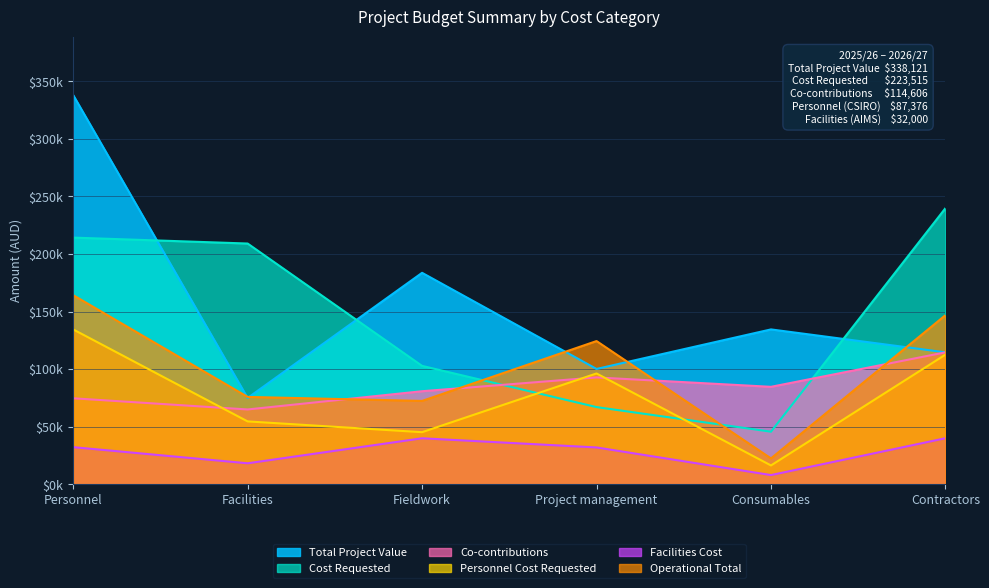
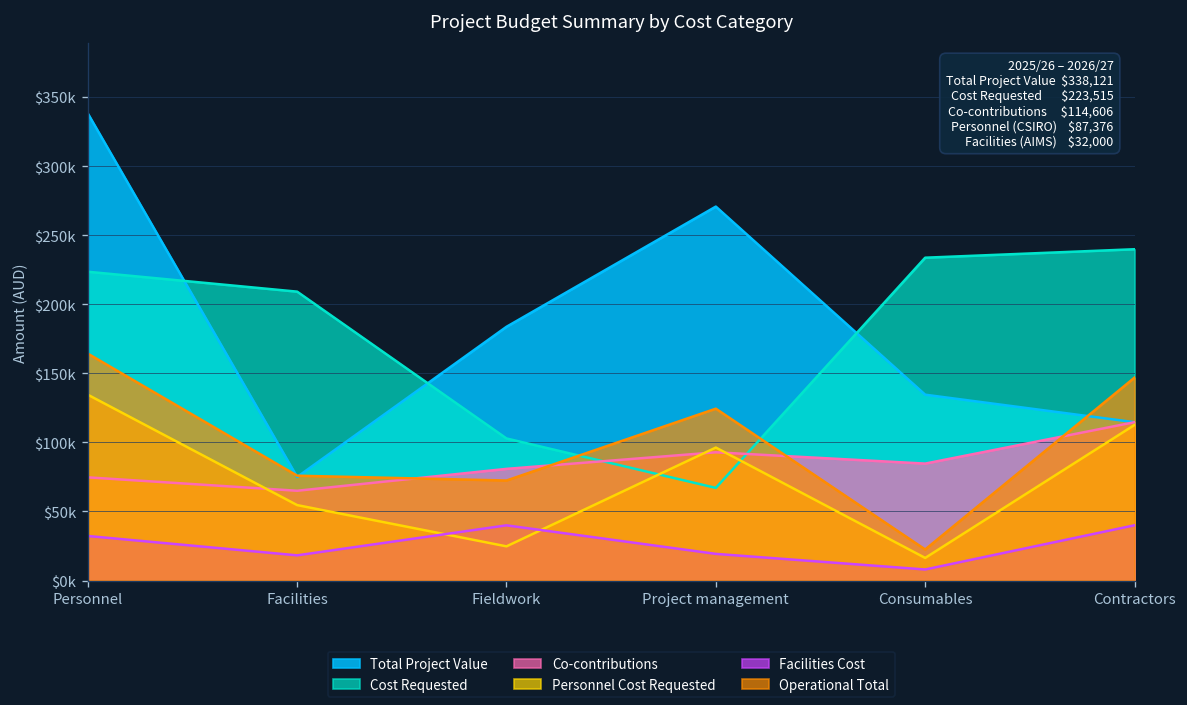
Cost Requested, Personnel: $214000 -> $224000
Personnel Cost Requested, Fieldwork: $45000 -> $25000
Total Project Value, Project management: $100000 -> $271000
Facilities Cost, Project management: $32000 -> $19000
Cost Requested, Consumables: $46000 -> $234000
